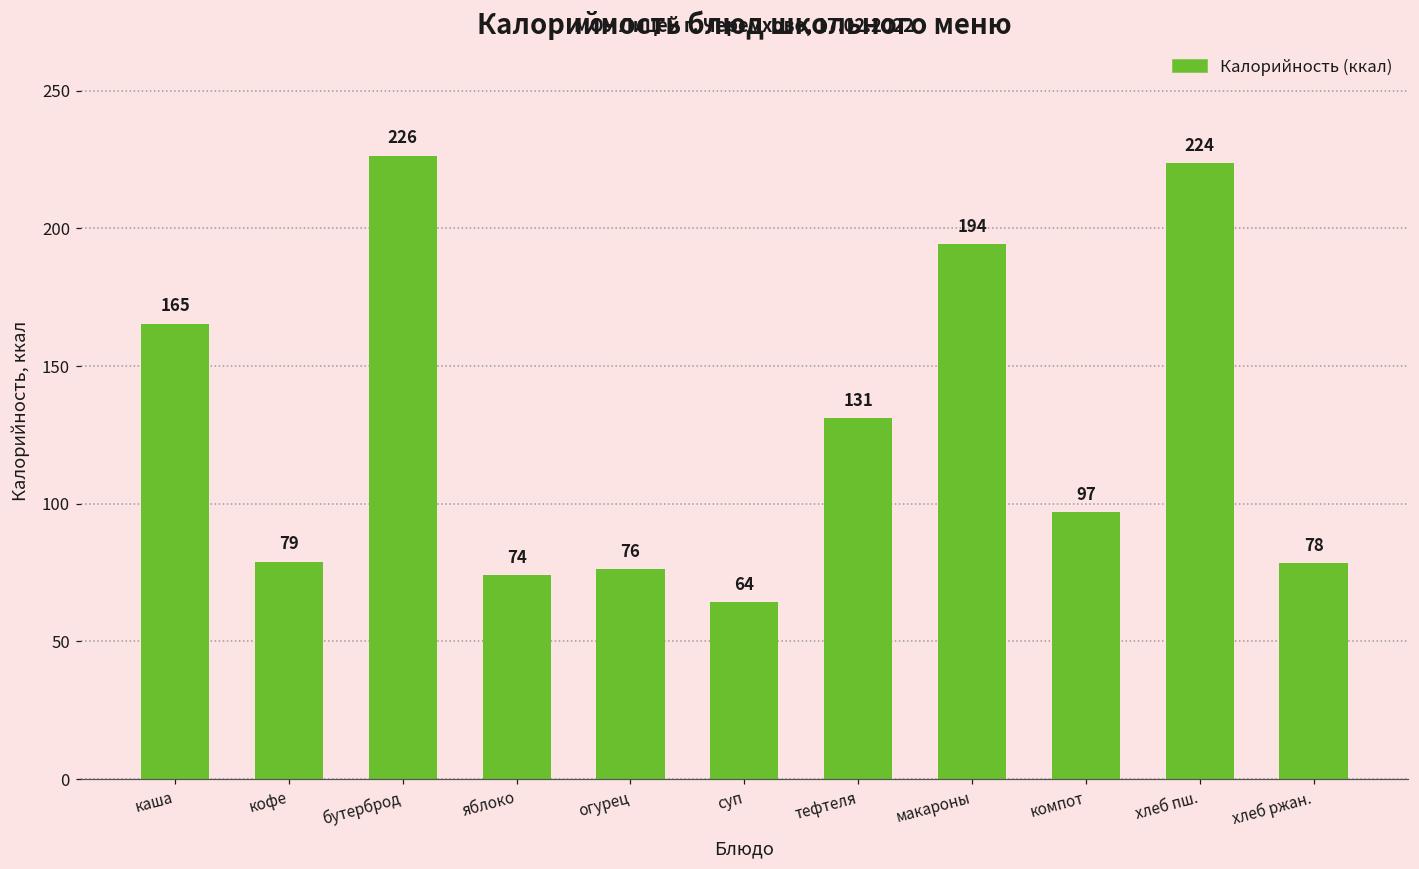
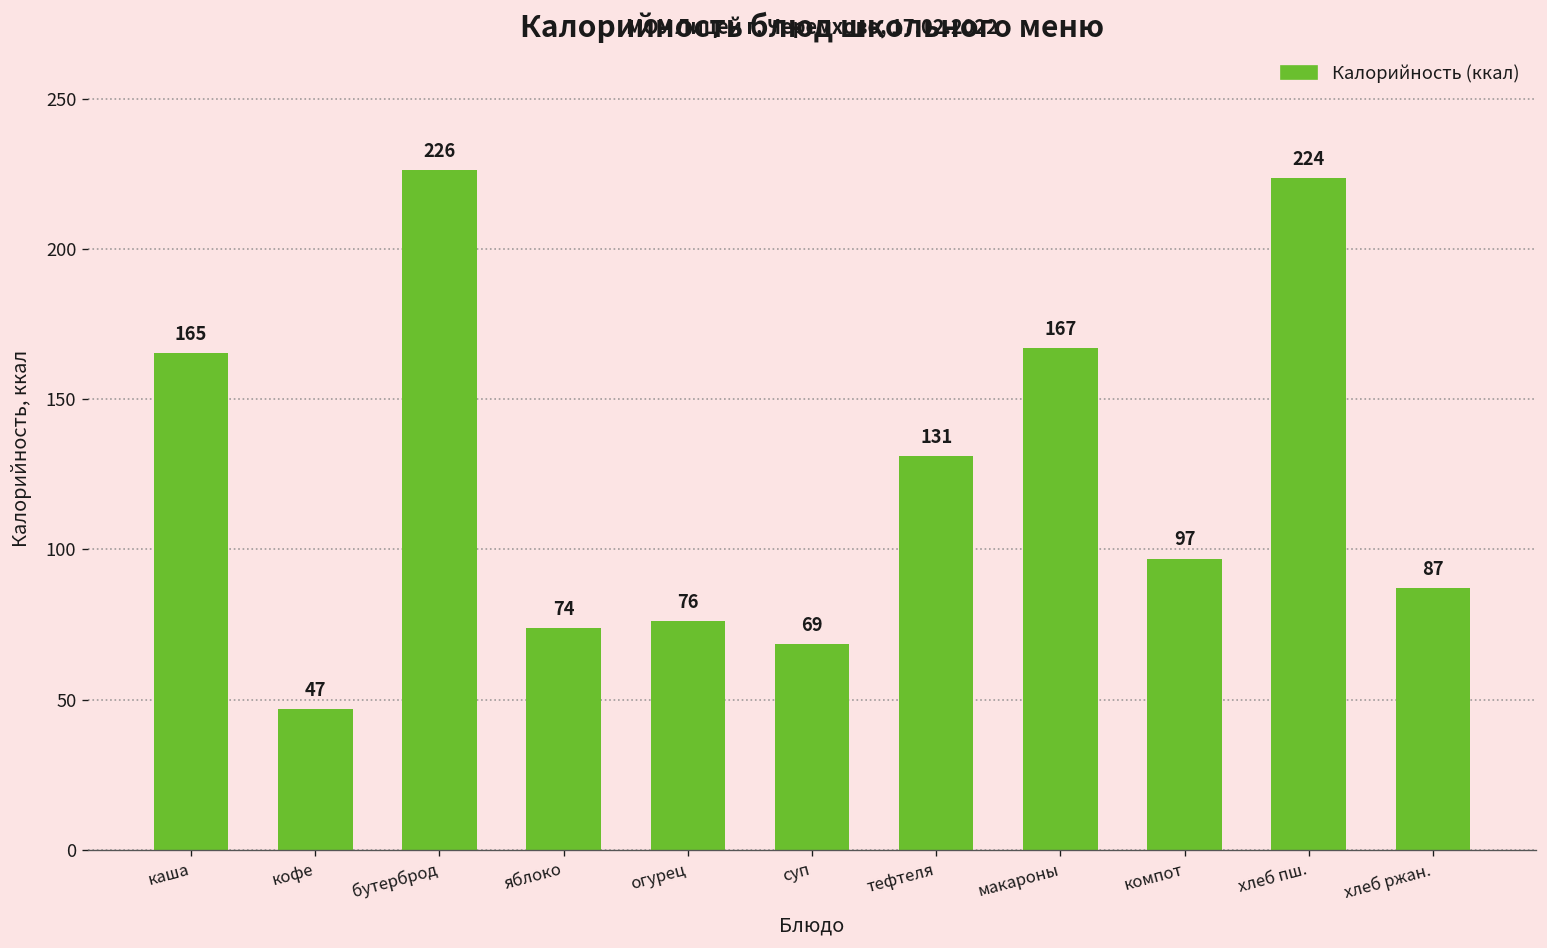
кофе: 79 -> 47
суп: 64 -> 69
макароны: 194 -> 167
хлеб ржан.: 78 -> 87
